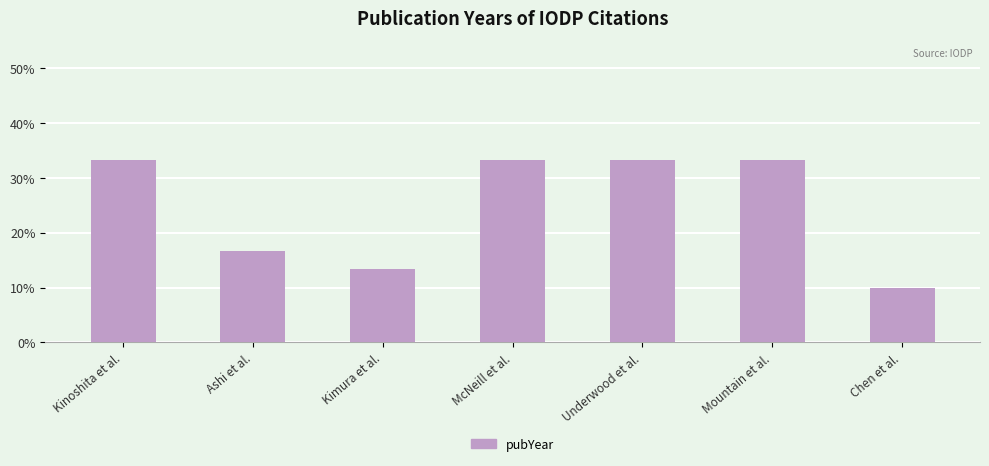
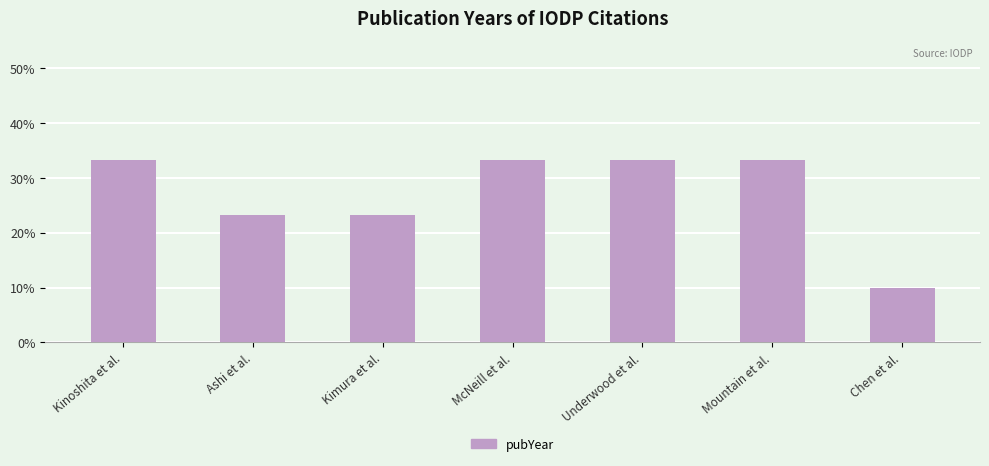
Ashi et al.: 17% -> 23%
Kimura et al.: 13% -> 23%
